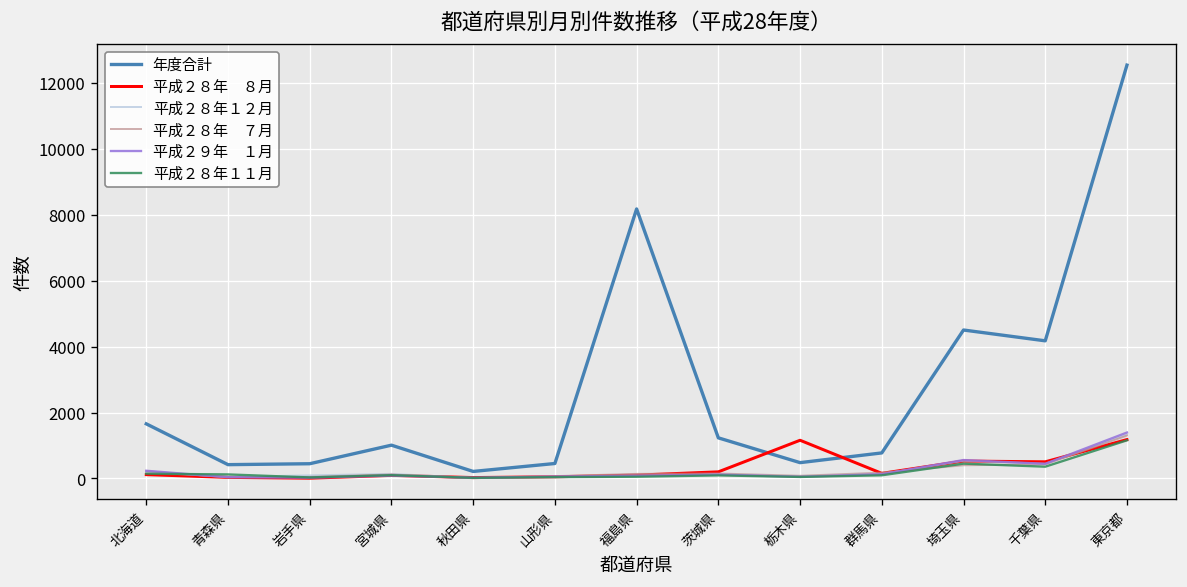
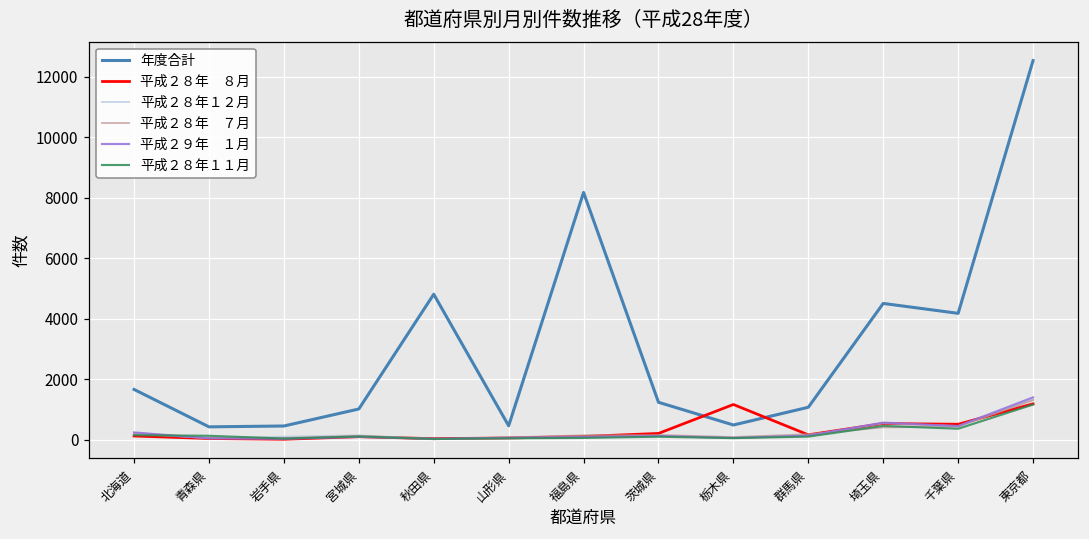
年度合計, 秋田県: 200 -> 4800
年度合計, 群馬県: 800 -> 1100
